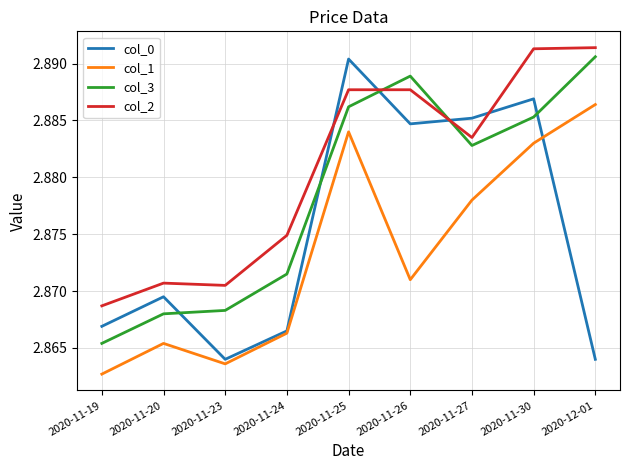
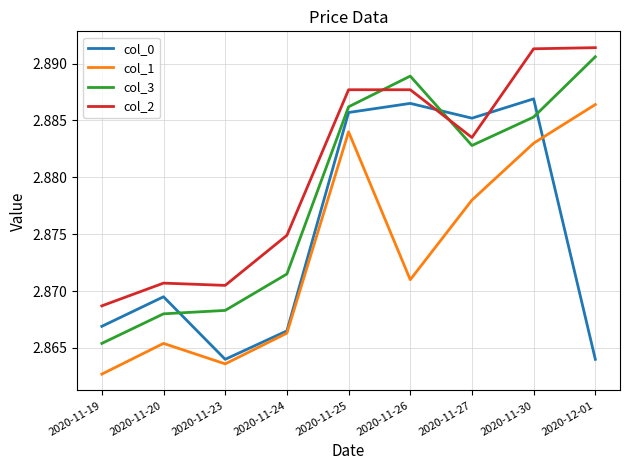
col_0, 2020-11-25: 2.8904 -> 2.8857
col_0, 2020-11-26: 2.8847 -> 2.8865
